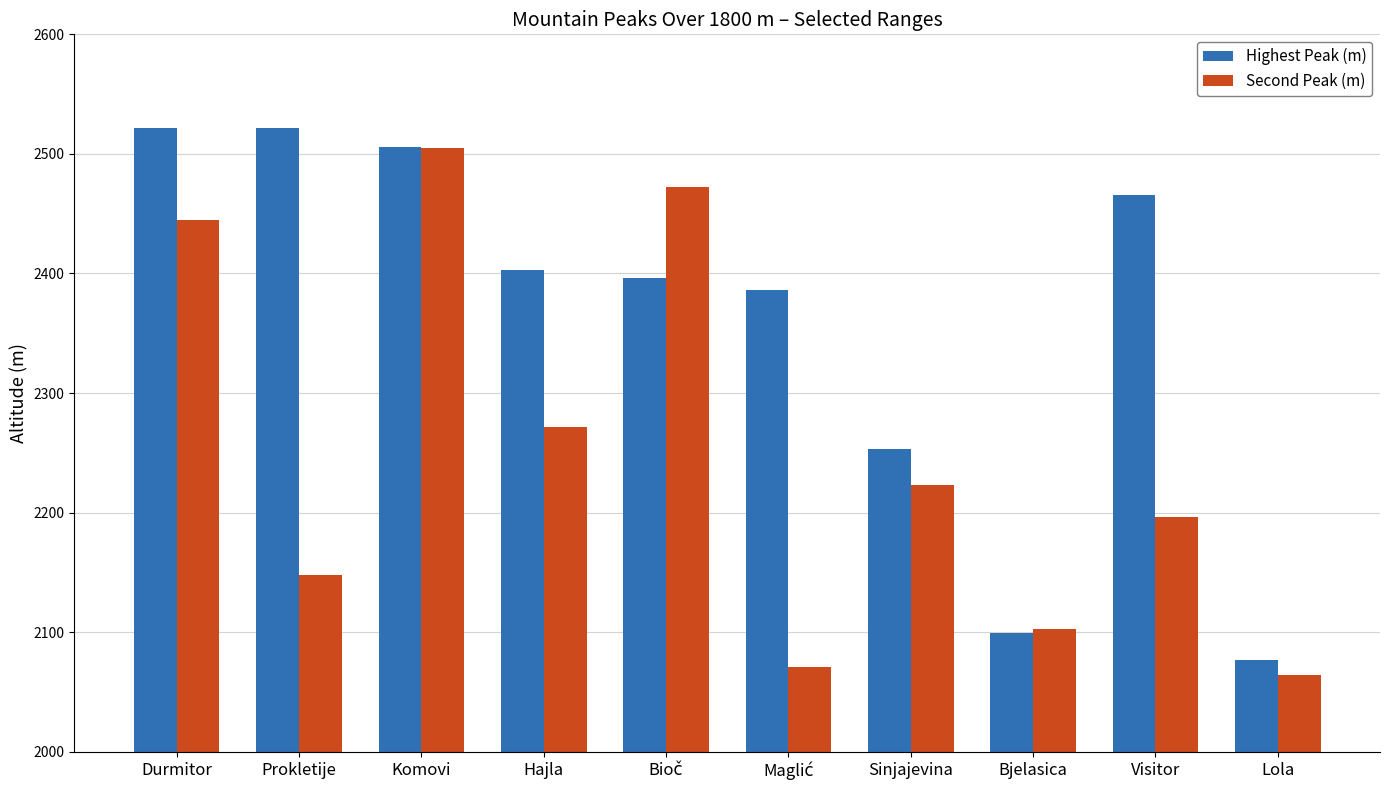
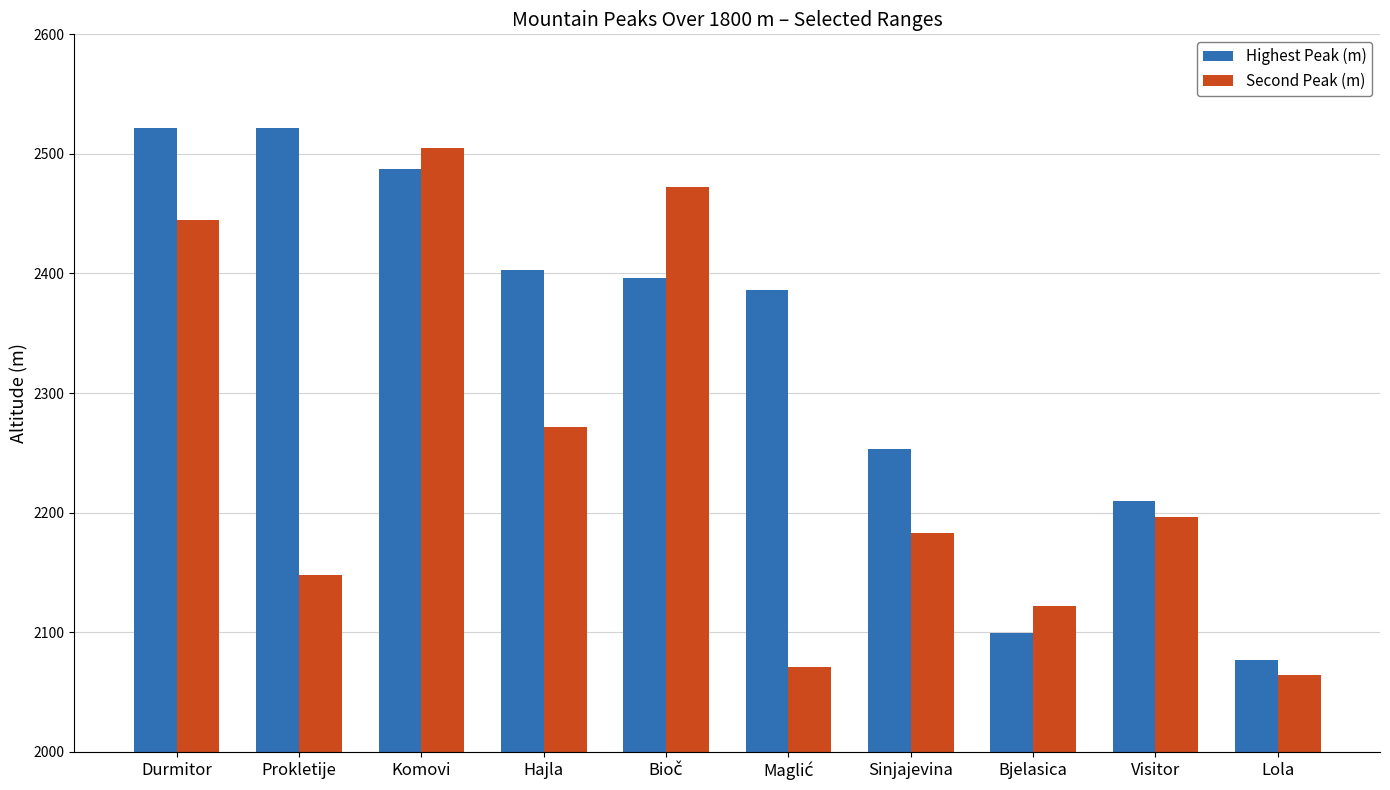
Highest Peak (m), Komovi: 2506 -> 2487
Second Peak (m), Sinjajevina: 2223 -> 2183
Second Peak (m), Bjelasica: 2103 -> 2122
Highest Peak (m), Visitor: 2466 -> 2210
